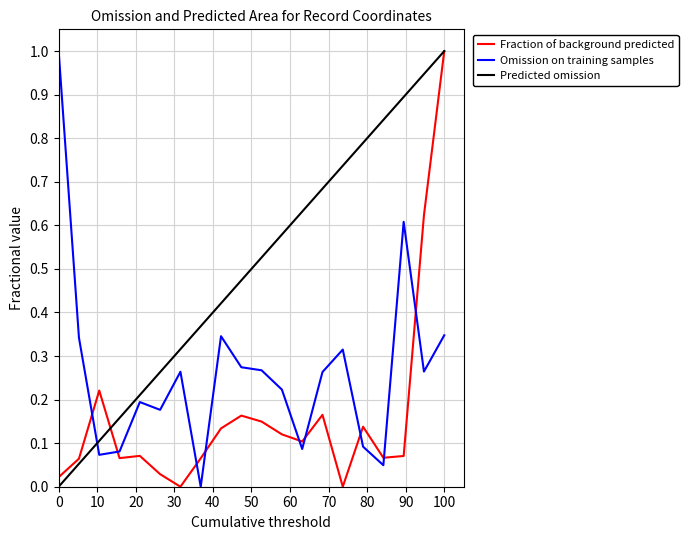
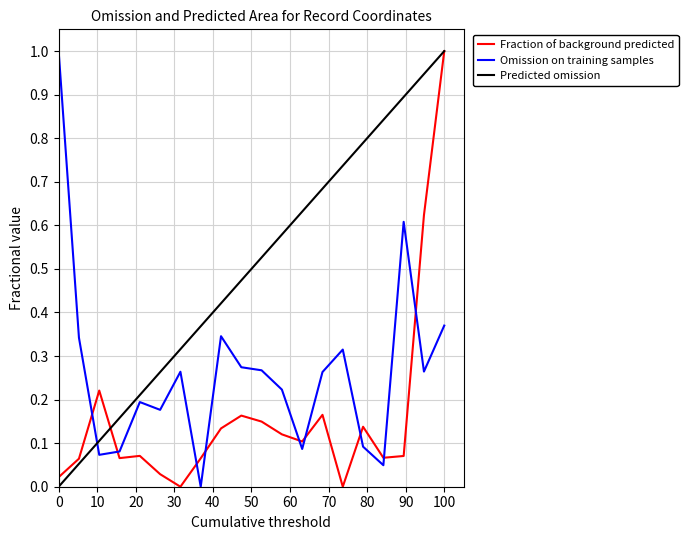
Omission on training samples, 100: 0.35 -> 0.37
